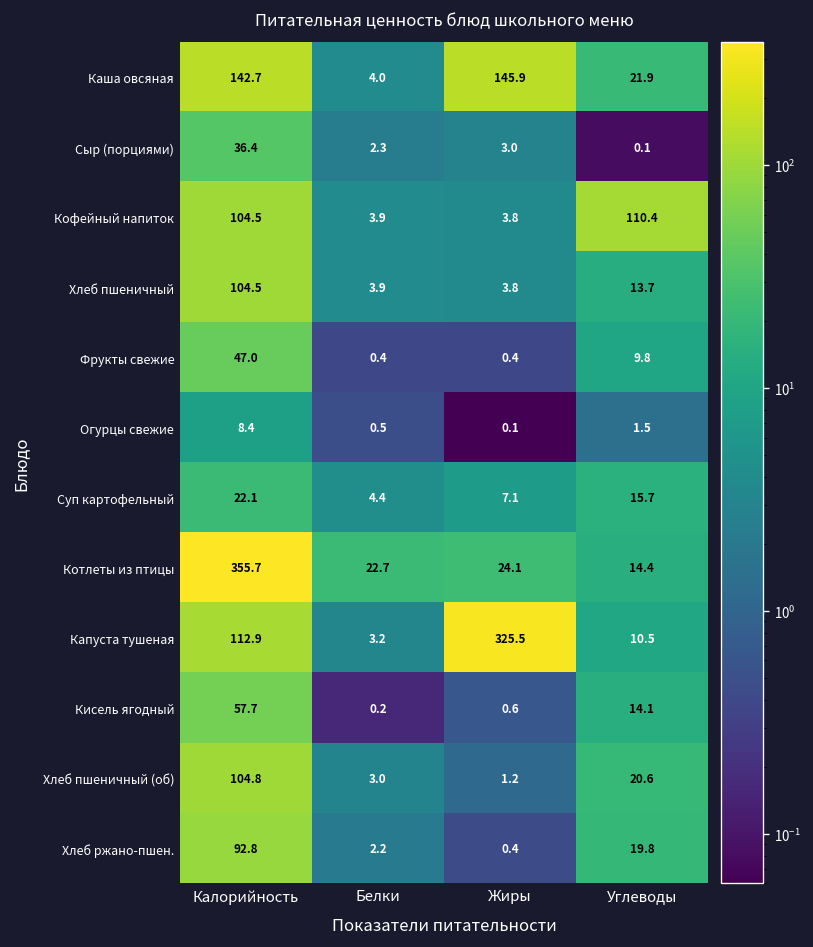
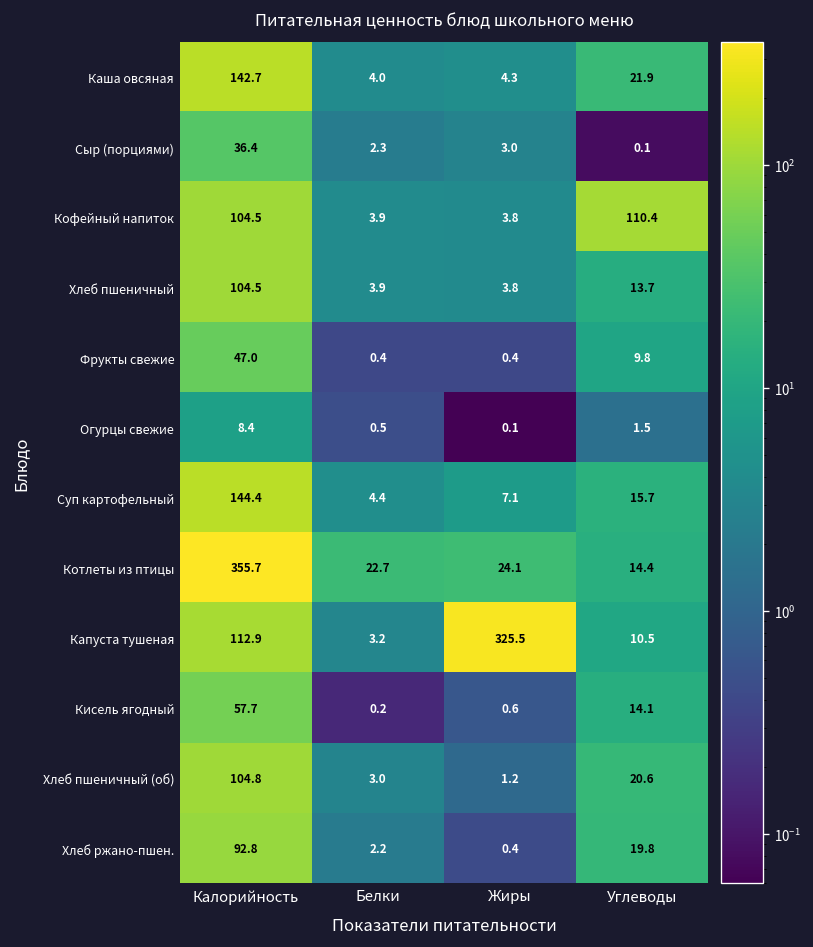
Каша овсяная, Жиры: 145.9 -> 4.3
Суп картофельный, Калорийность: 22.1 -> 144.4
